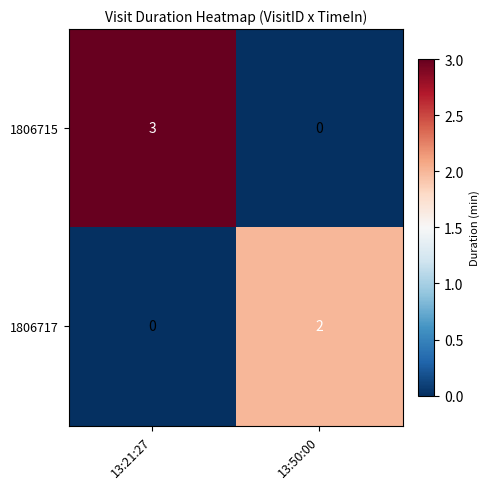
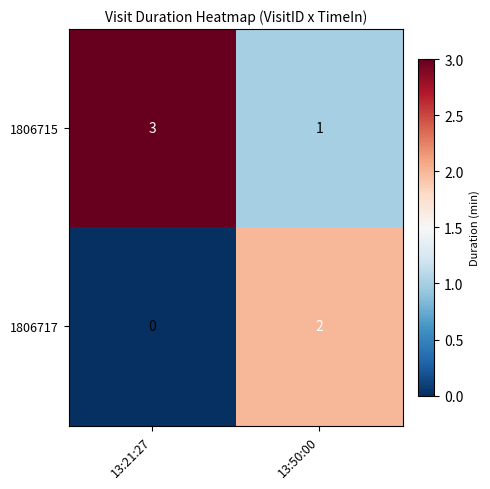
1806715, 13:50:00: 0 -> 1
